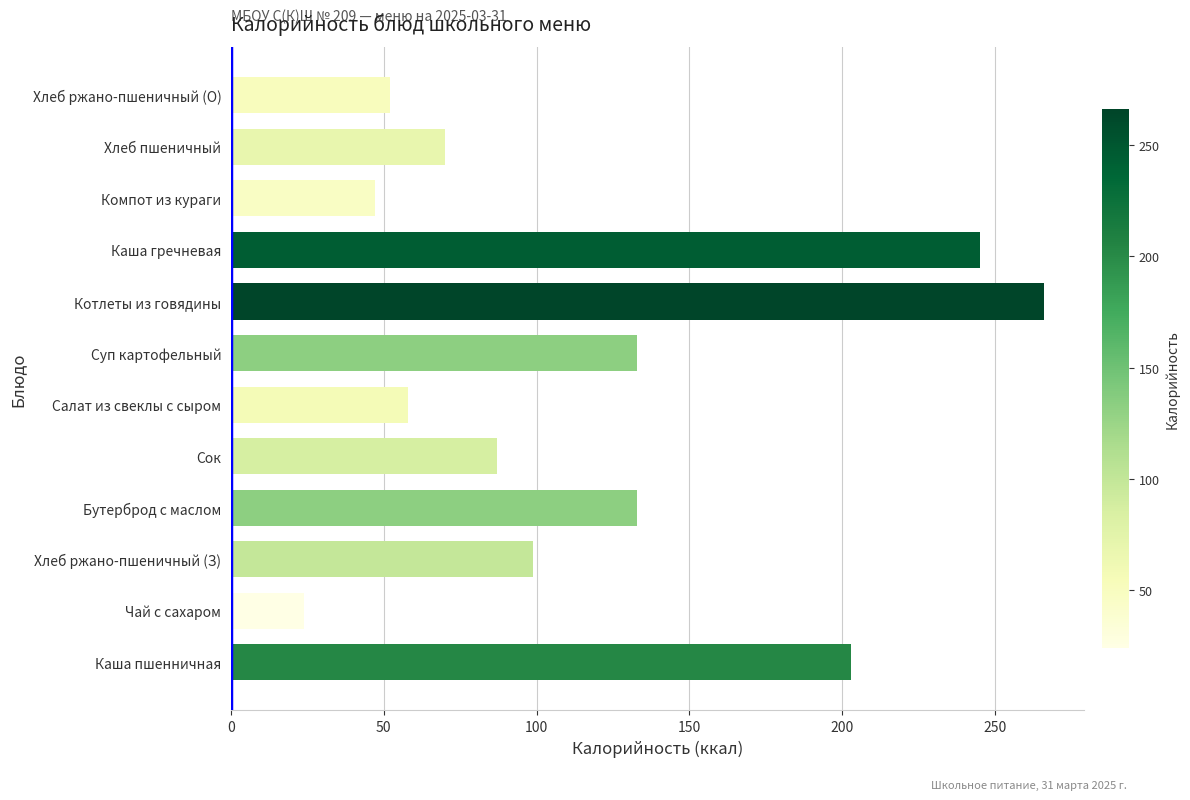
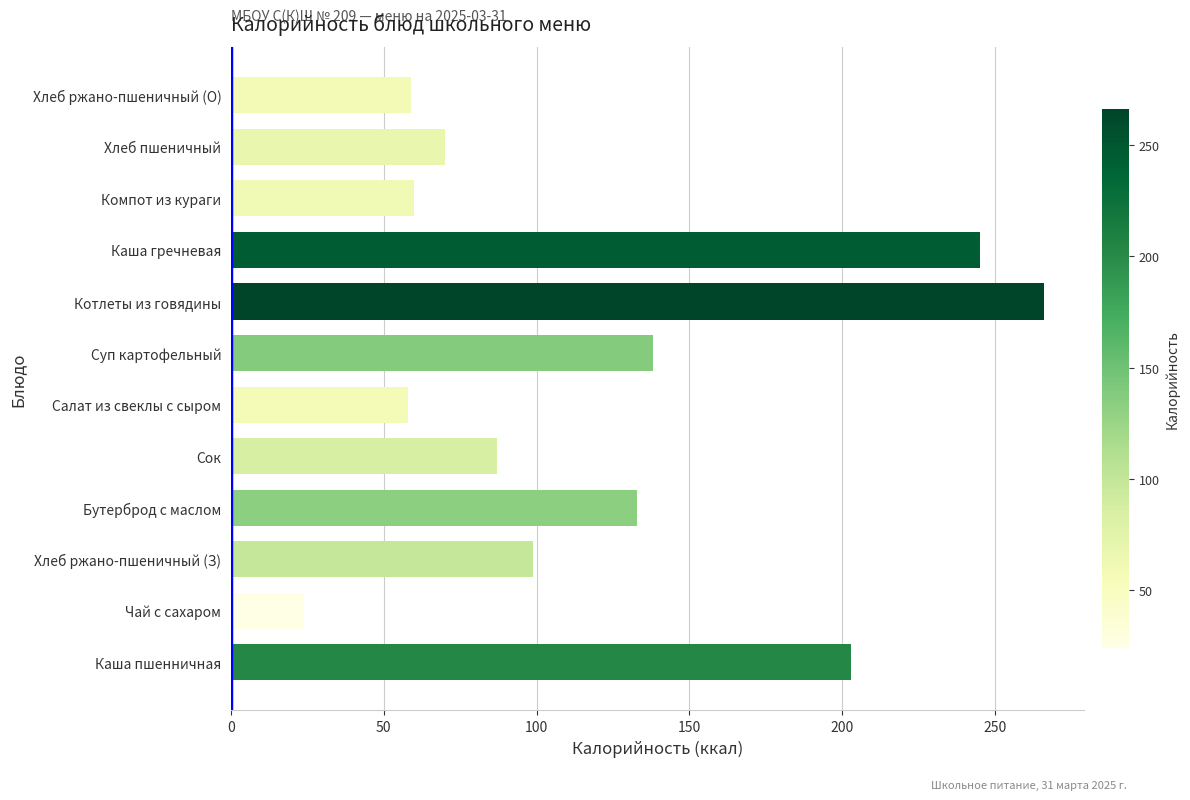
Хлеб ржано-пшеничный (О): 52 -> 59
Компот из кураги: 47 -> 60
Суп картофельный: 133 -> 138
